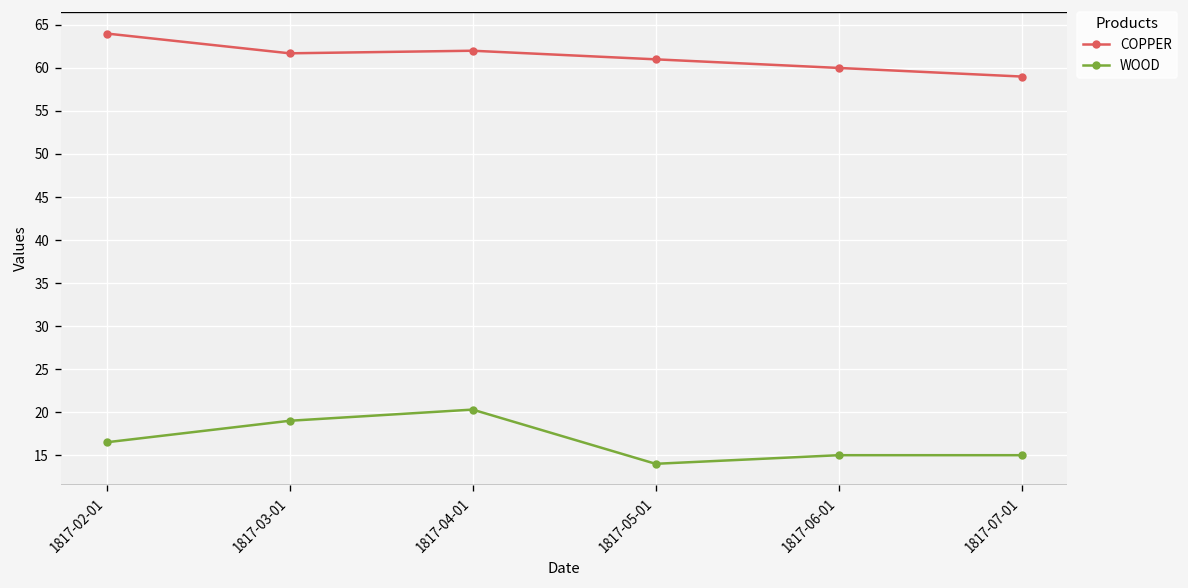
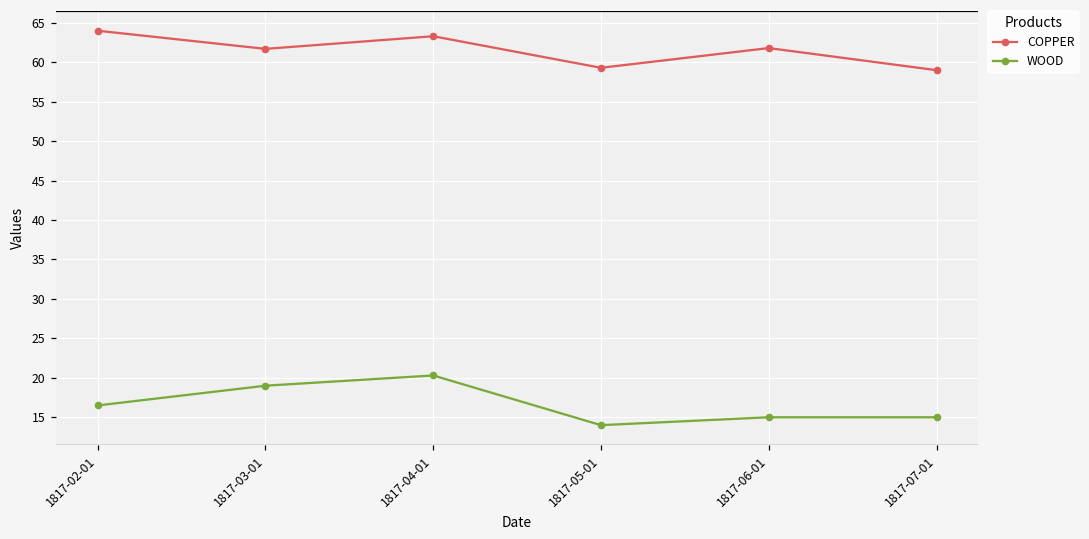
COPPER, 1817-04-01: 62 -> 63
COPPER, 1817-05-01: 61 -> 59
COPPER, 1817-06-01: 60 -> 62
